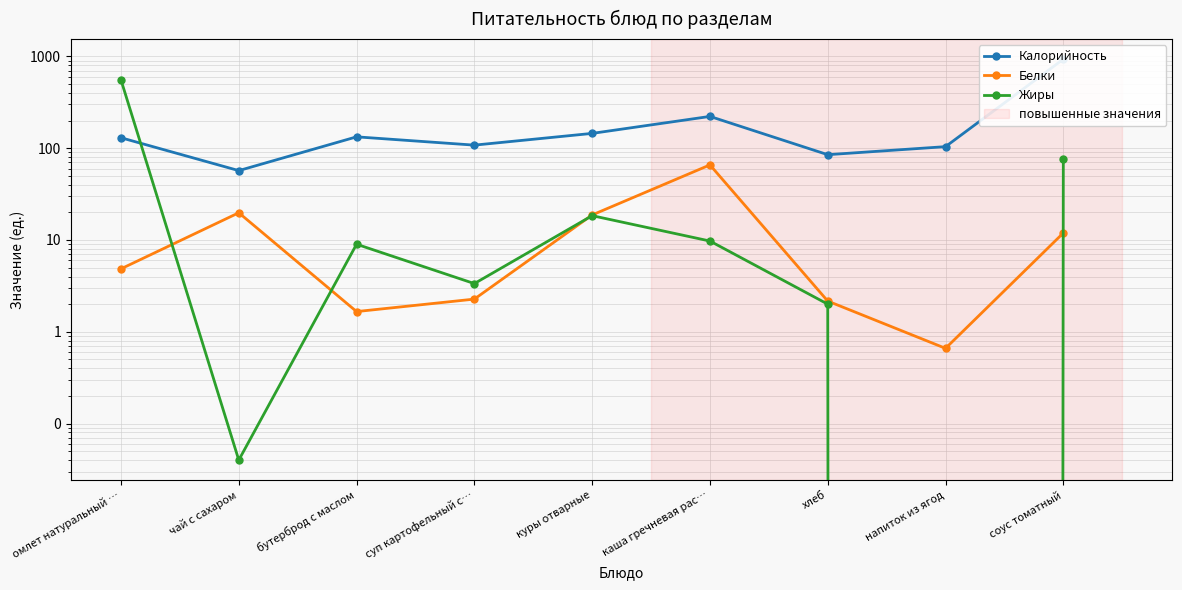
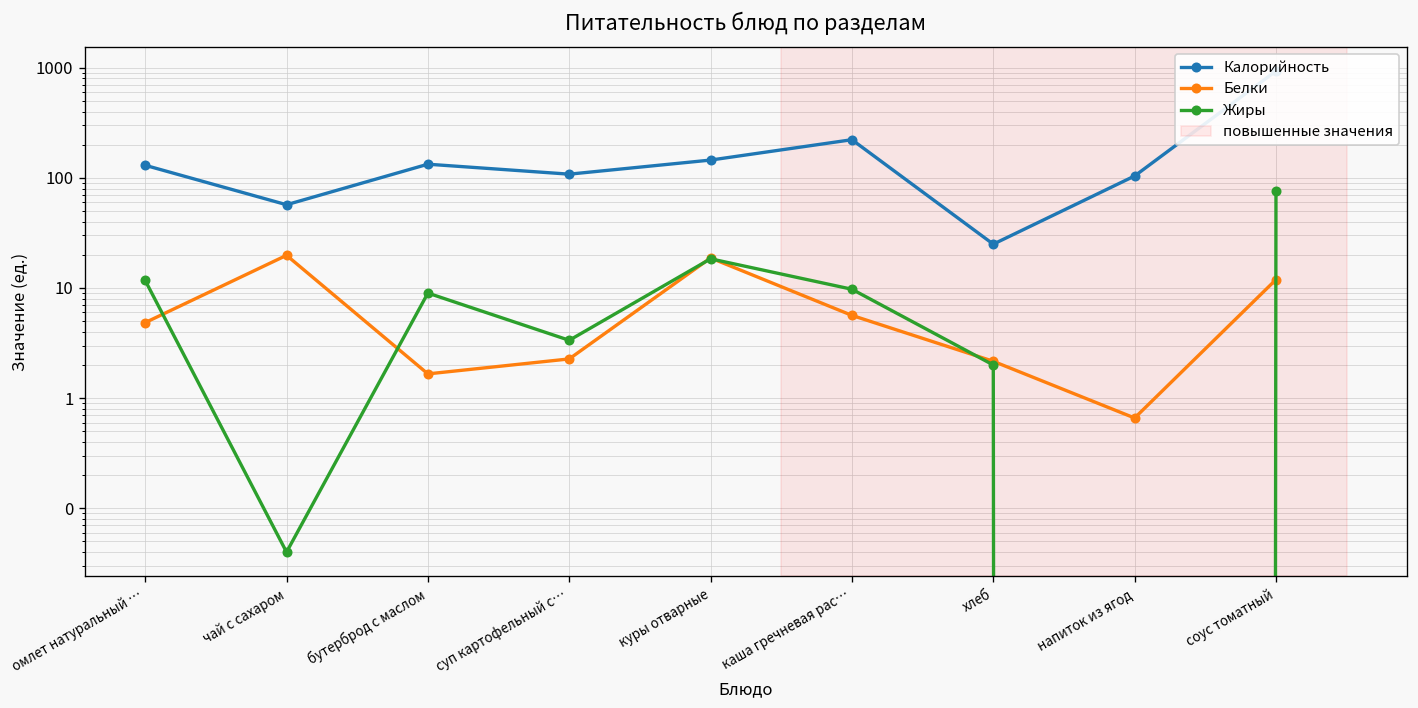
Жиры, омлет натуральный …: 600 -> 12
Белки, каша гречневая рас…: 70 -> 6
Калорийность, хлеб: 90 -> 25
